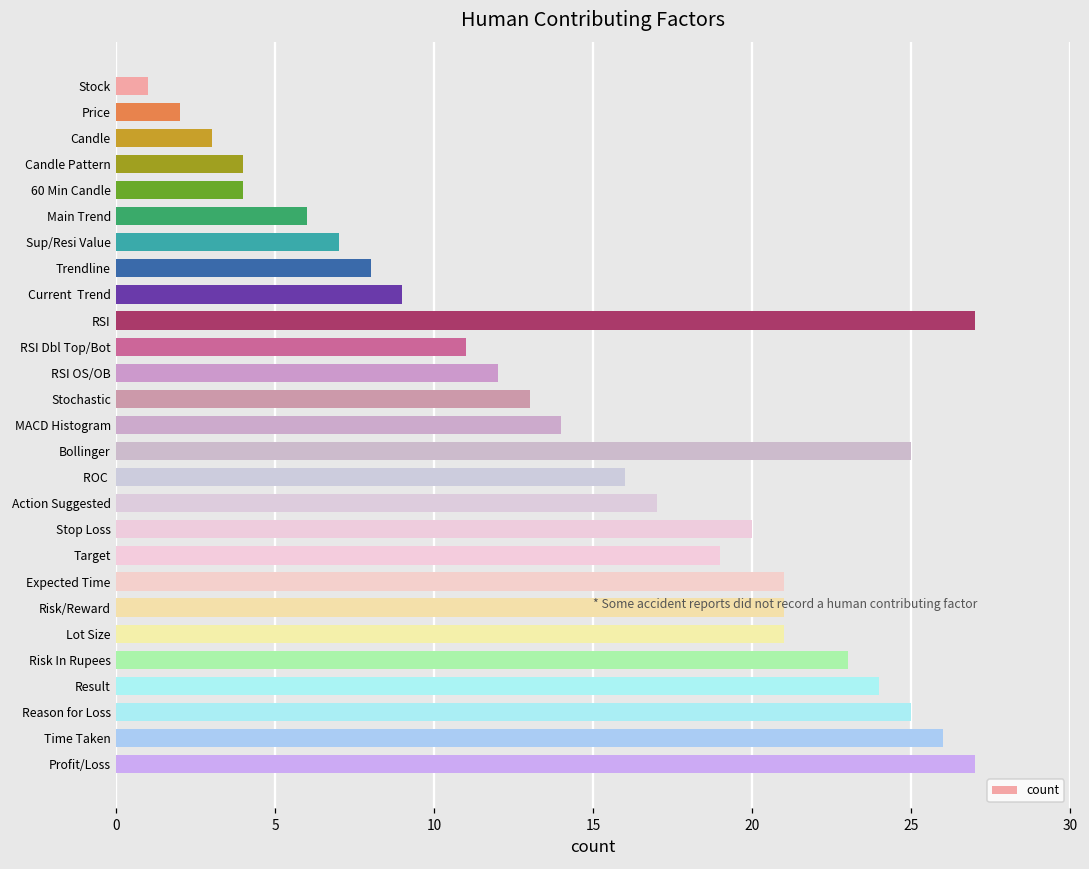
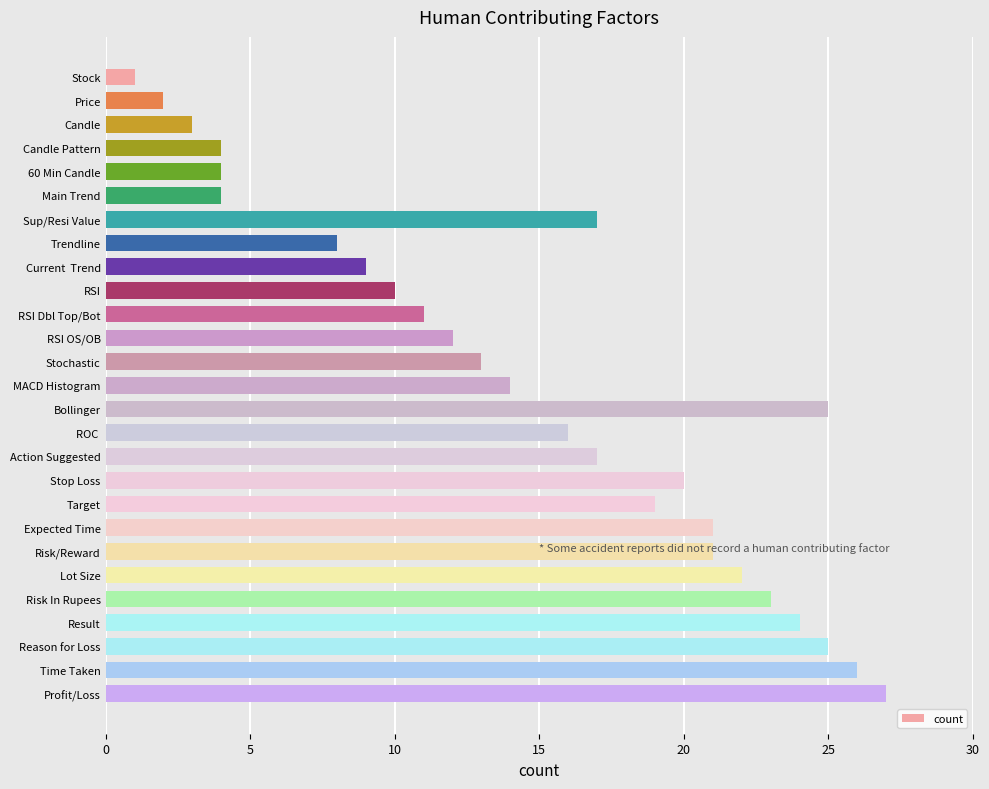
Main Trend: 6 -> 4
Sup/Resi Value: 7 -> 17
RSI: 27 -> 10
Lot Size: 21 -> 22
